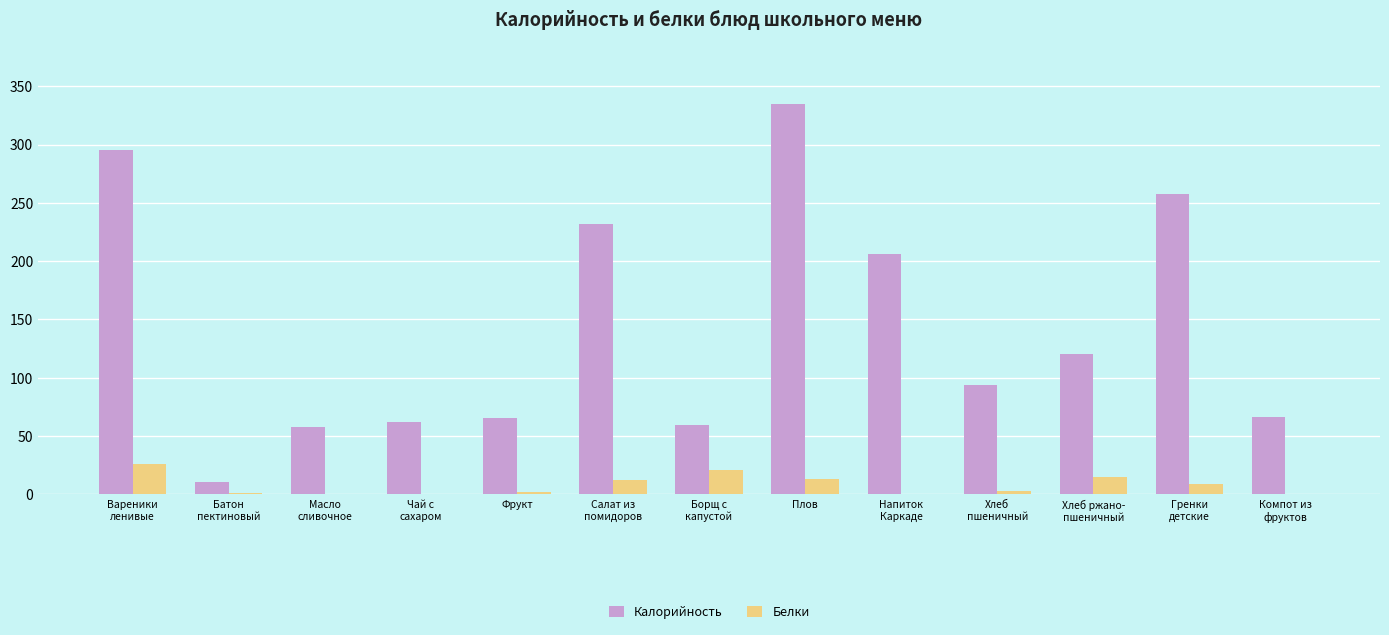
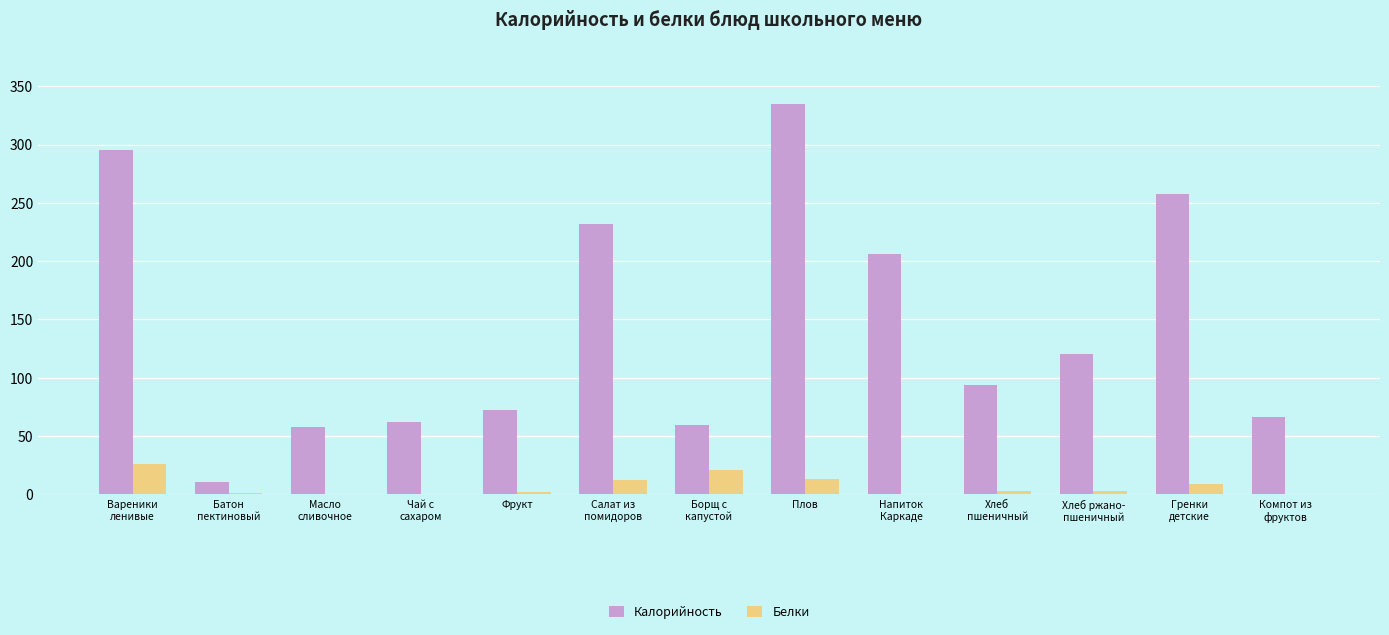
Калорийность, Фрукт: 66 -> 73
Белки, Хлеб ржано- пшеничный: 15 -> 3
